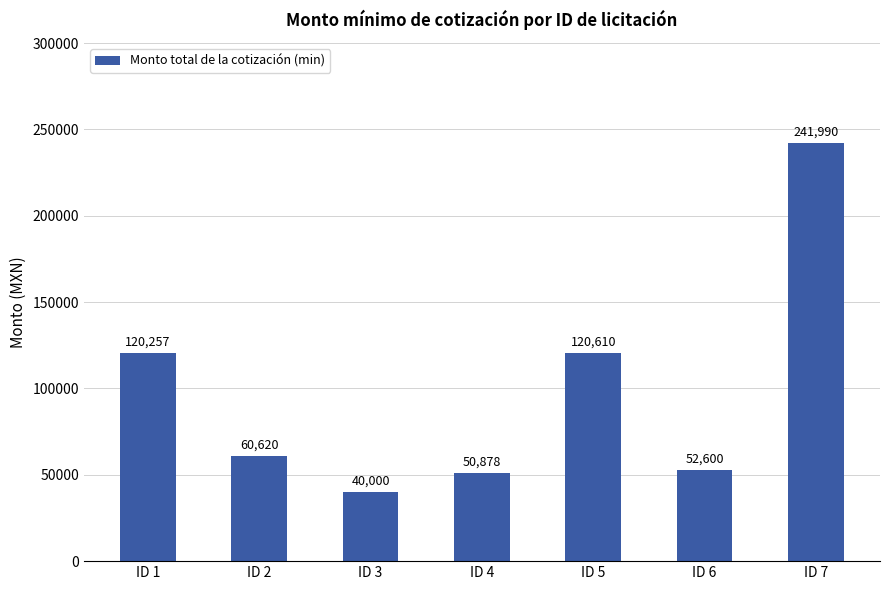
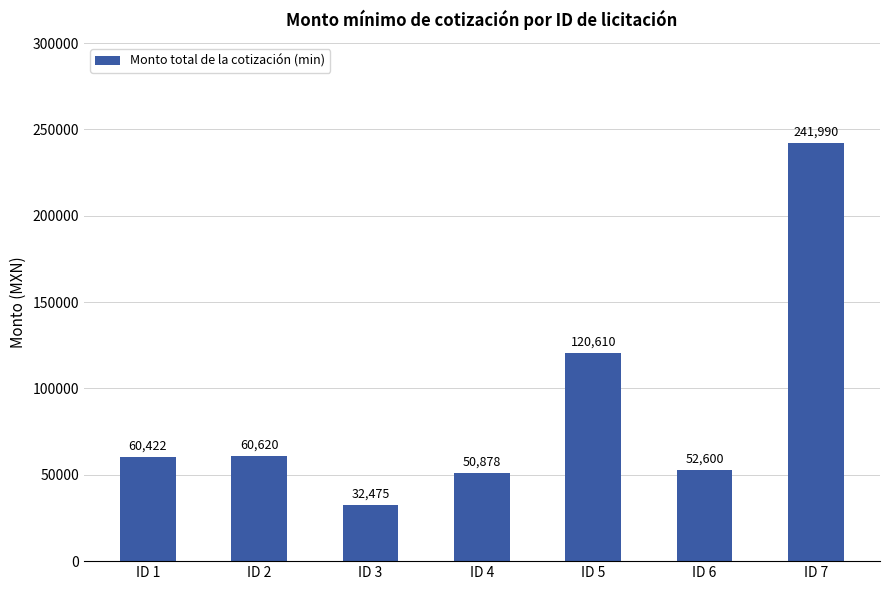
ID 1: 120,257 -> 60,422
ID 3: 40,000 -> 32,475
